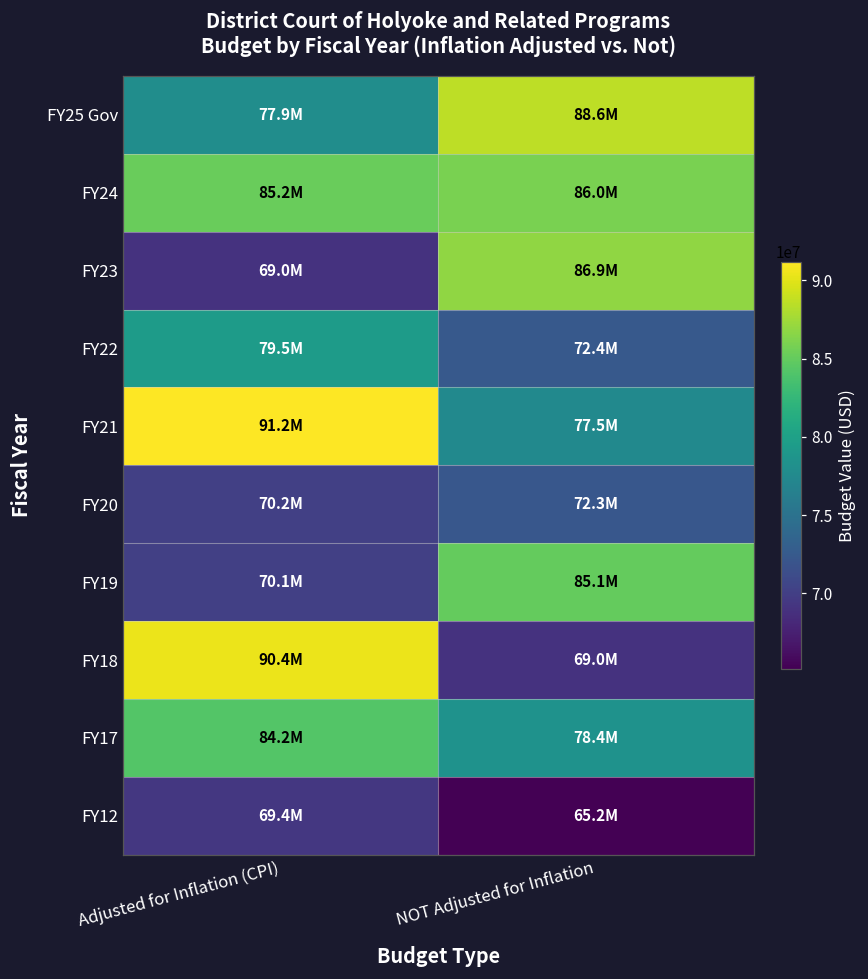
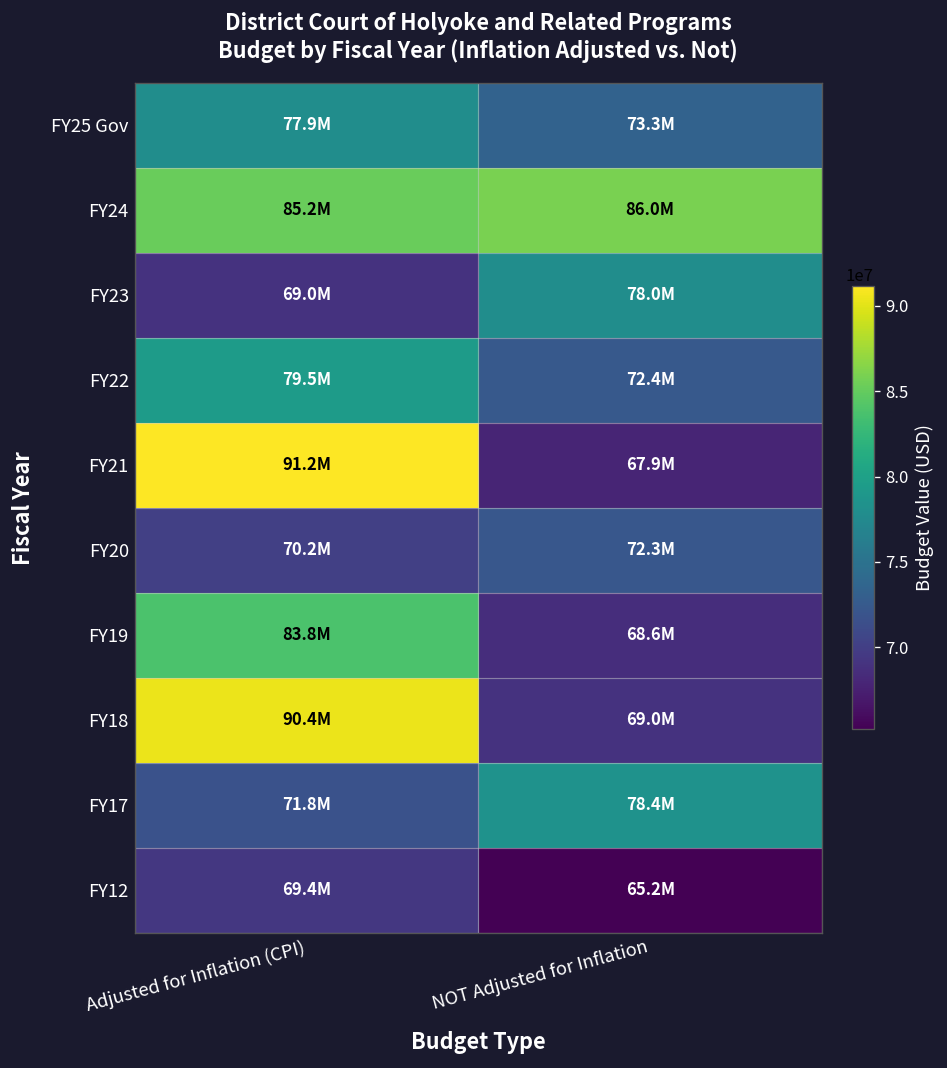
FY25 Gov, NOT Adjusted for Inflation: 88.6M -> 73.3M
FY23, NOT Adjusted for Inflation: 86.9M -> 78.0M
FY21, NOT Adjusted for Inflation: 77.5M -> 67.9M
FY19, Adjusted for Inflation (CPI): 70.1M -> 83.8M
FY19, NOT Adjusted for Inflation: 85.1M -> 68.6M
FY17, Adjusted for Inflation (CPI): 84.2M -> 71.8M
